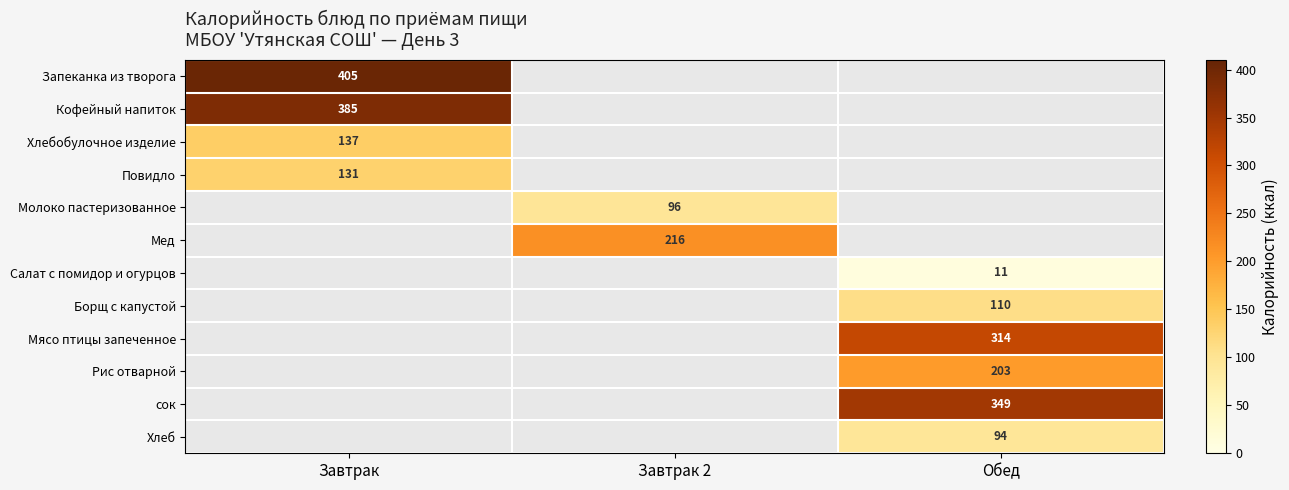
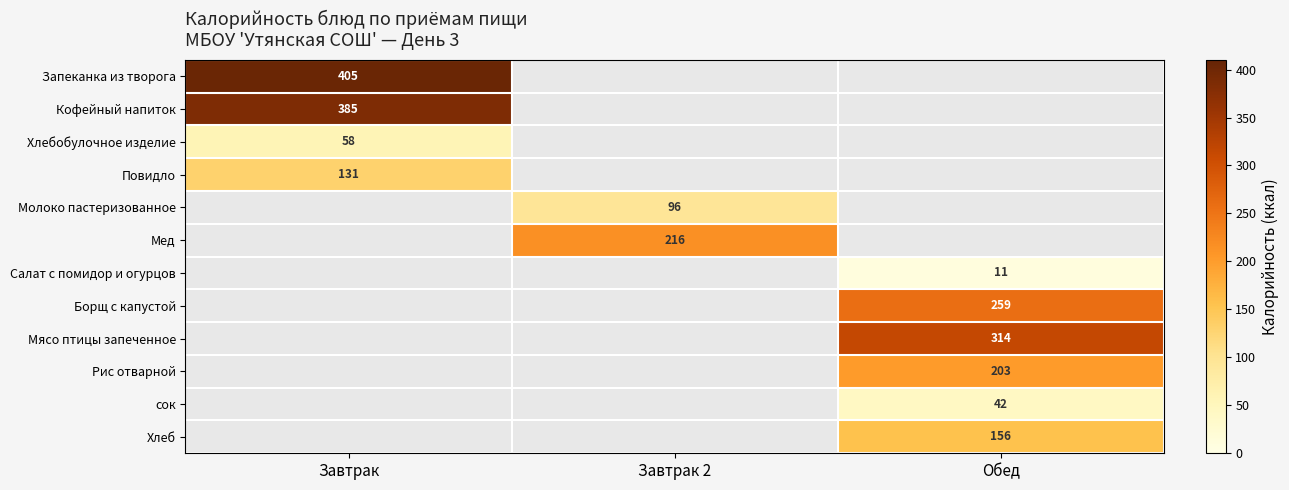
Хлебобулочное изделие, Завтрак: 137 -> 58
Борщ с капустой, Обед: 110 -> 259
сок, Обед: 349 -> 42
Хлеб, Обед: 94 -> 156
